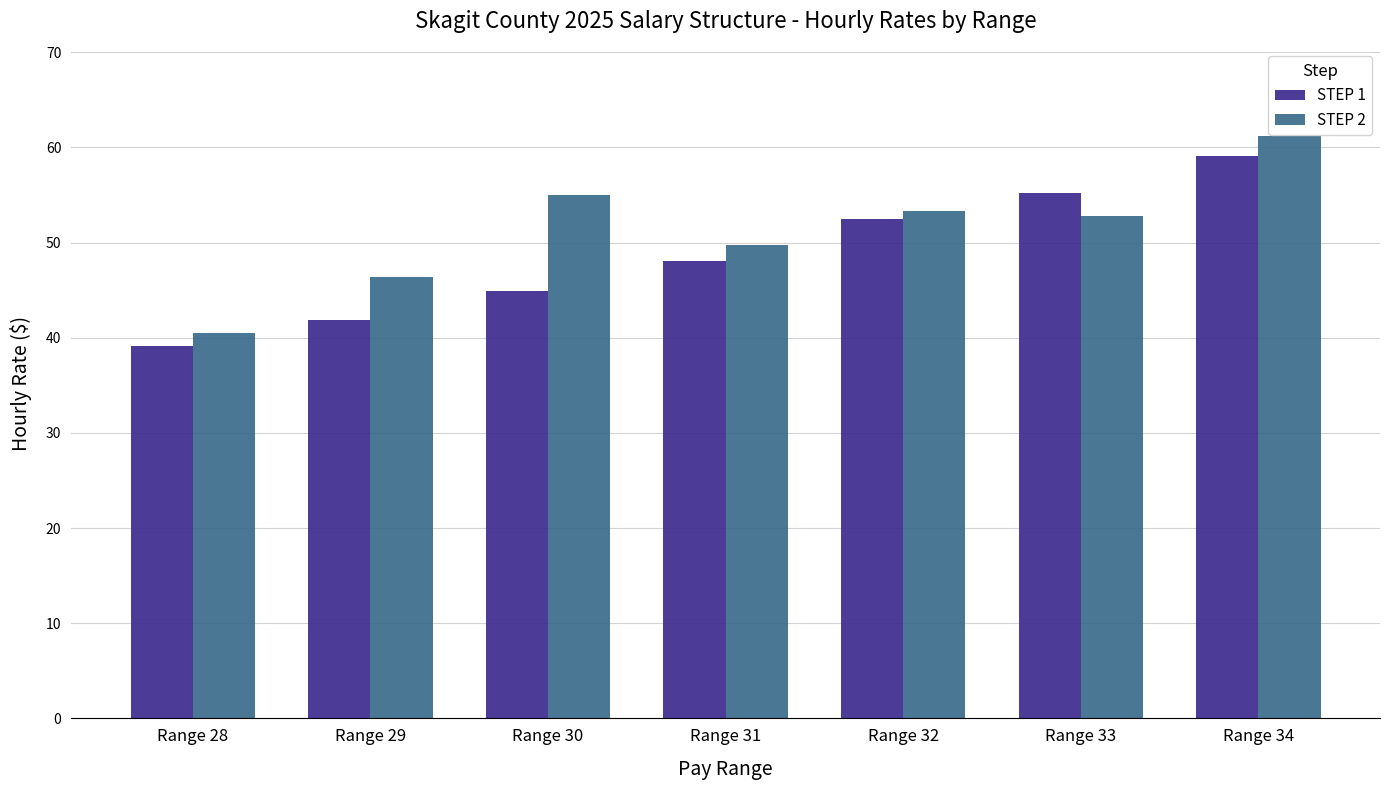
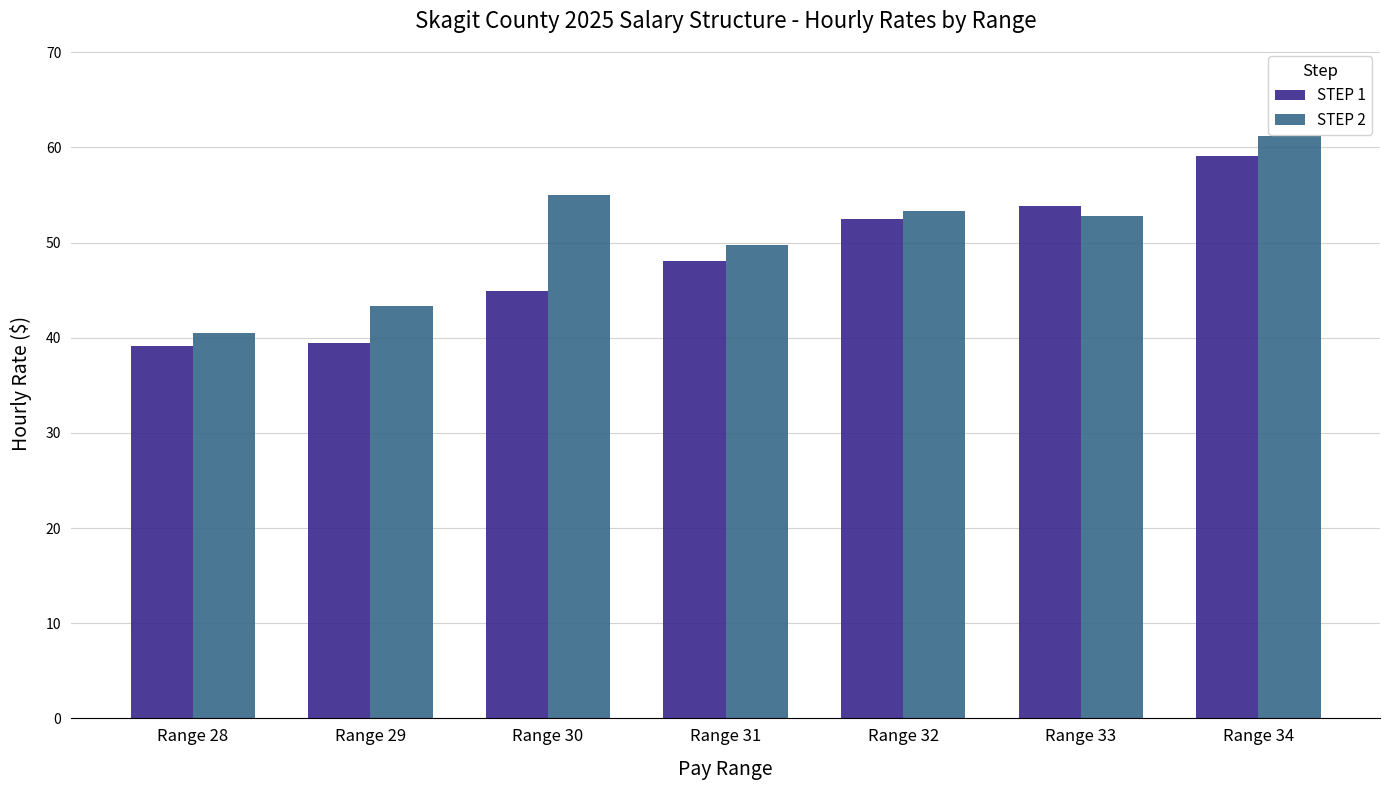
STEP 1, Range 29: 42 -> 39
STEP 2, Range 29: 46 -> 43
STEP 1, Range 33: 55 -> 54
